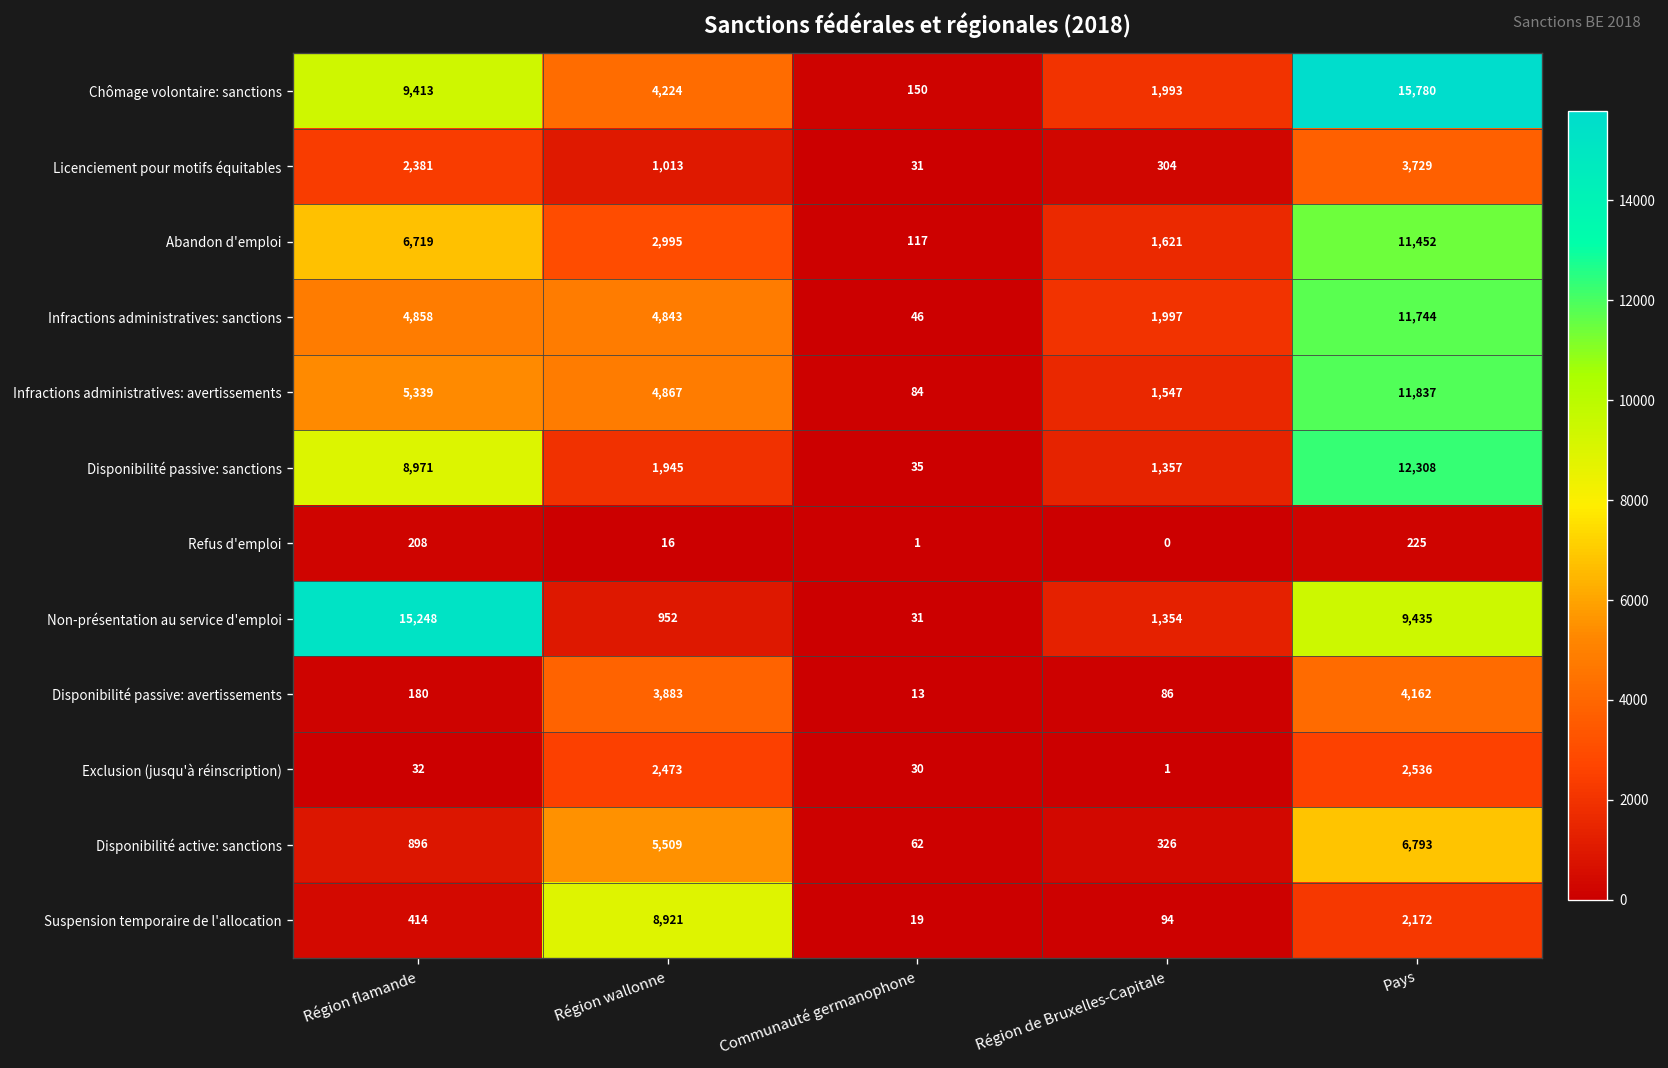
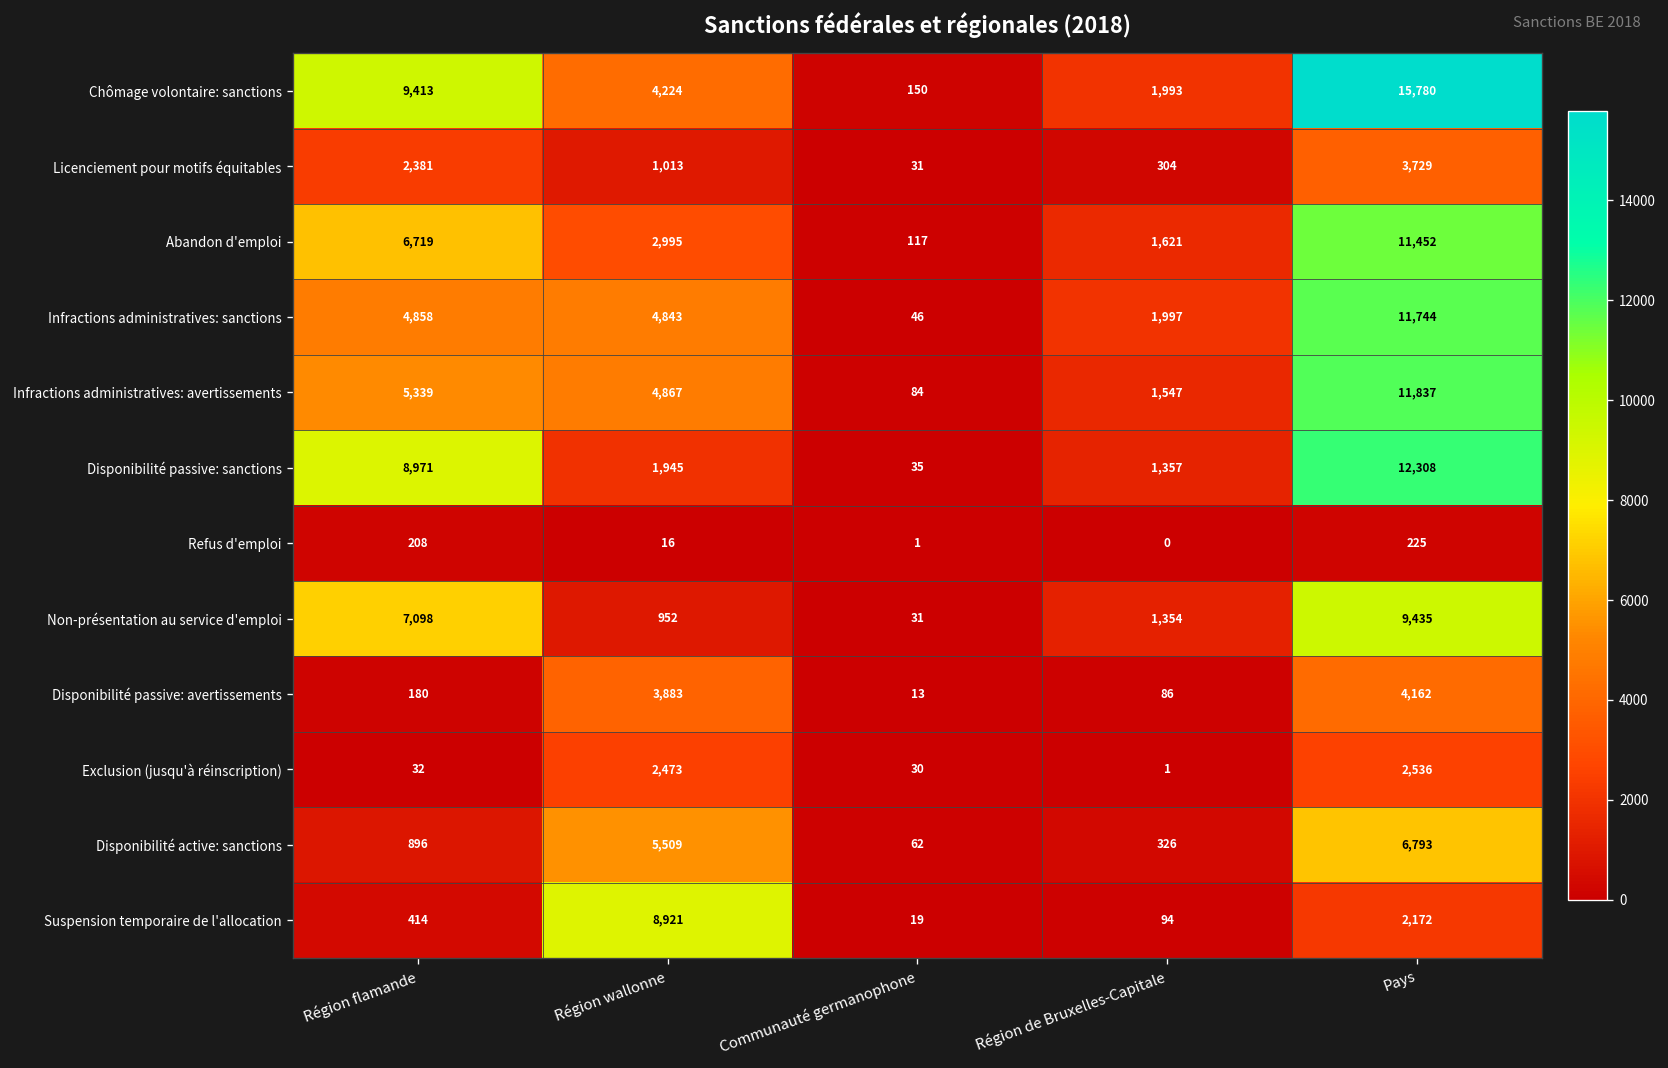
Non-présentation au service d'emploi, Région flamande: 15,248 -> 7,098
